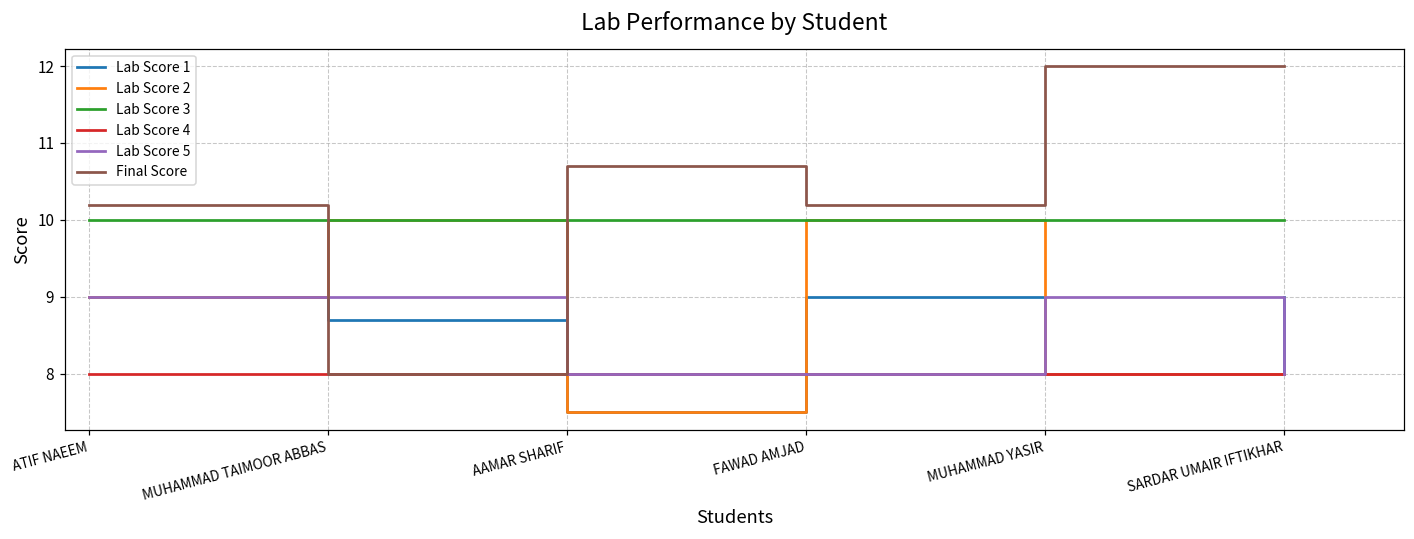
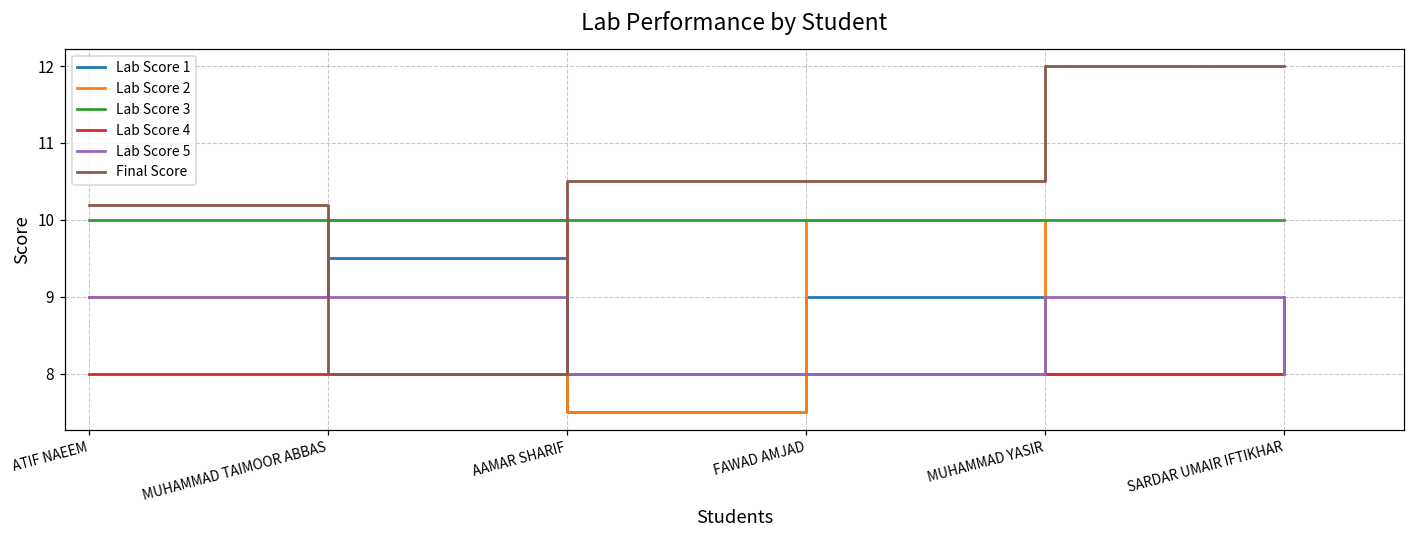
Lab Score 1, MUHAMMAD TAIMOOR ABBAS: 8.7 -> 9.5
Final Score, AAMAR SHARIF: 10.7 -> 10.5
Final Score, FAWAD AMJAD: 10.2 -> 10.5
